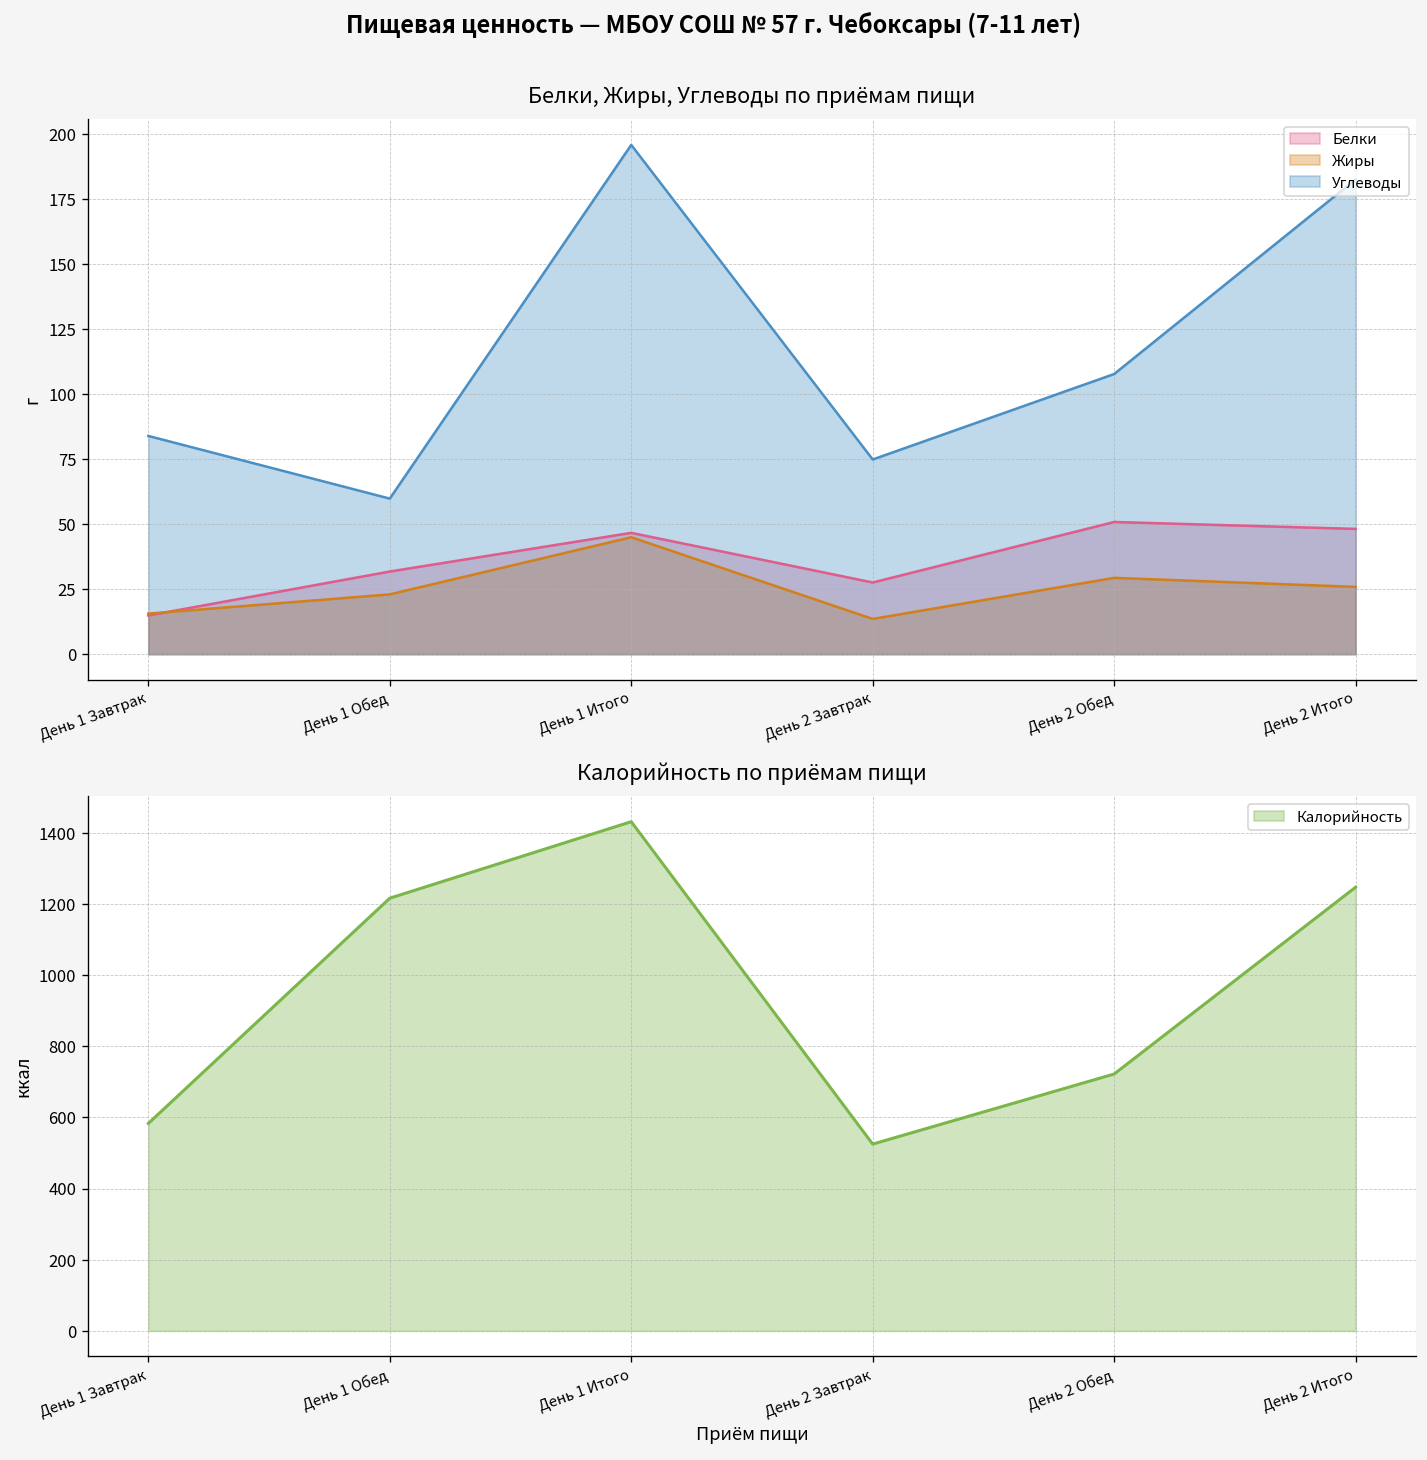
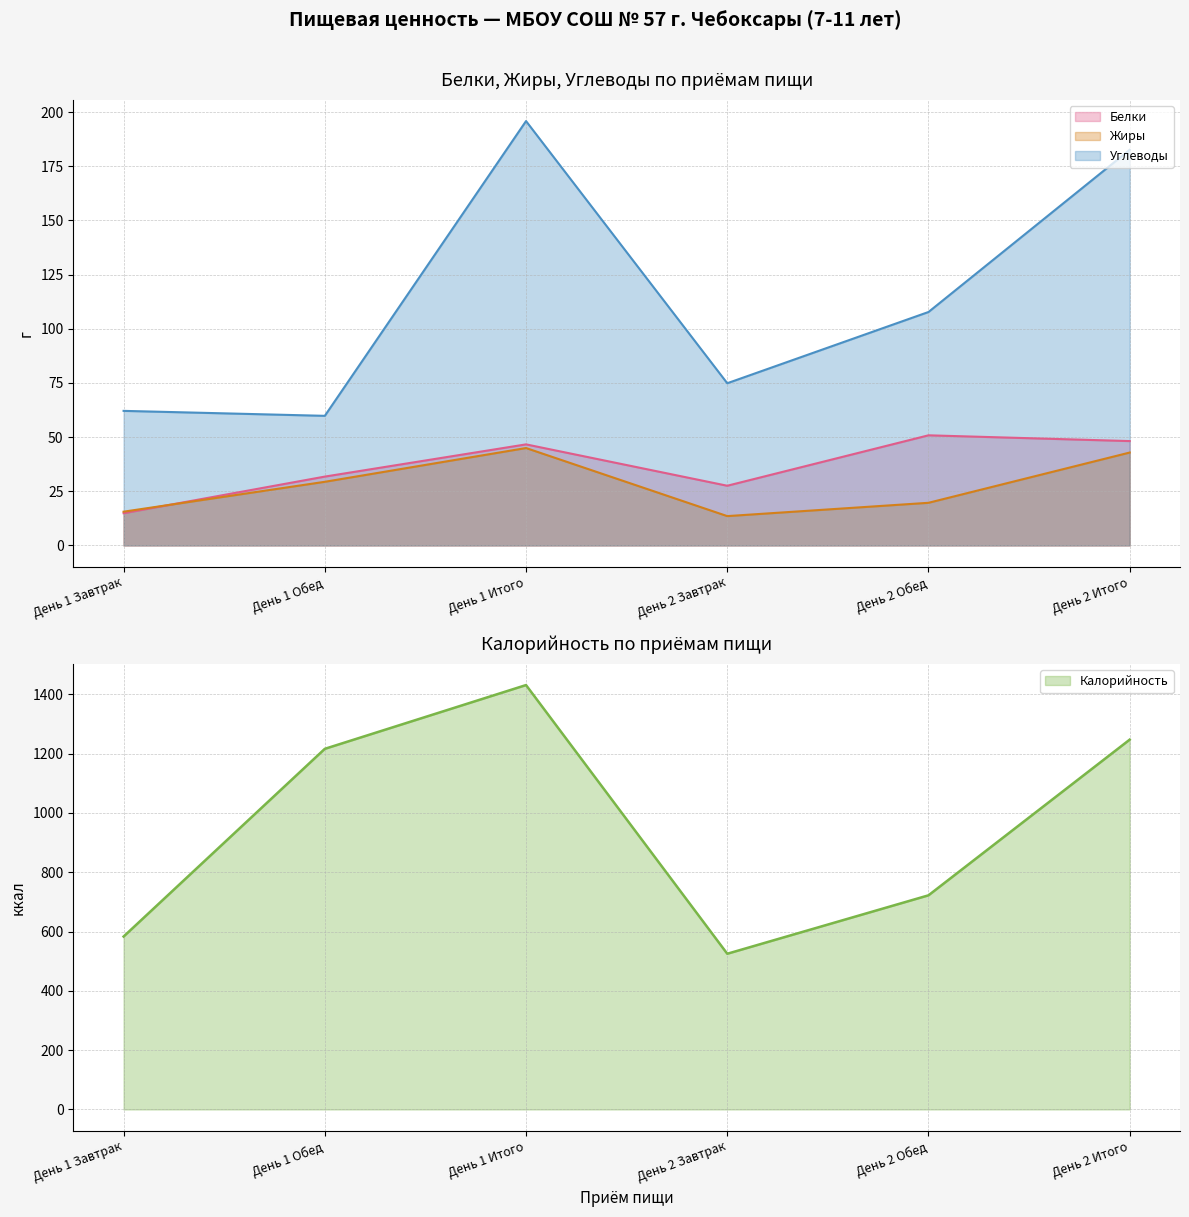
Белки, Жиры, Углеводы по приёмам пищи, Углеводы, День 1 Завтрак: 84 -> 62
Белки, Жиры, Углеводы по приёмам пищи, Жиры, День 1 Обед: 23 -> 29
Белки, Жиры, Углеводы по приёмам пищи, Жиры, День 2 Обед: 29 -> 20
Белки, Жиры, Углеводы по приёмам пищи, Жиры, День 2 Итого: 26 -> 43
